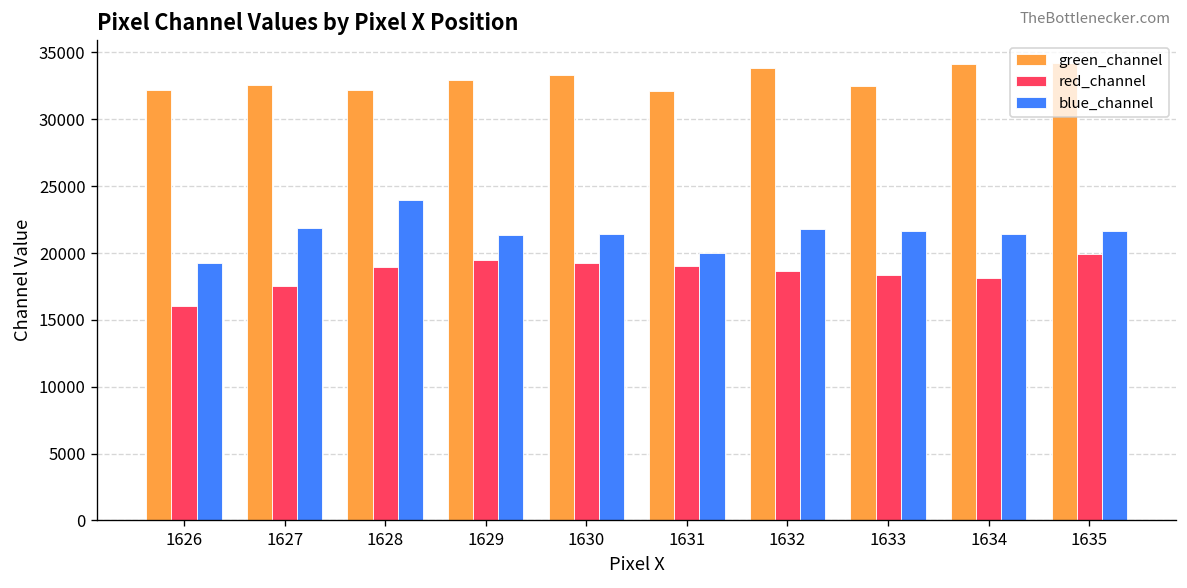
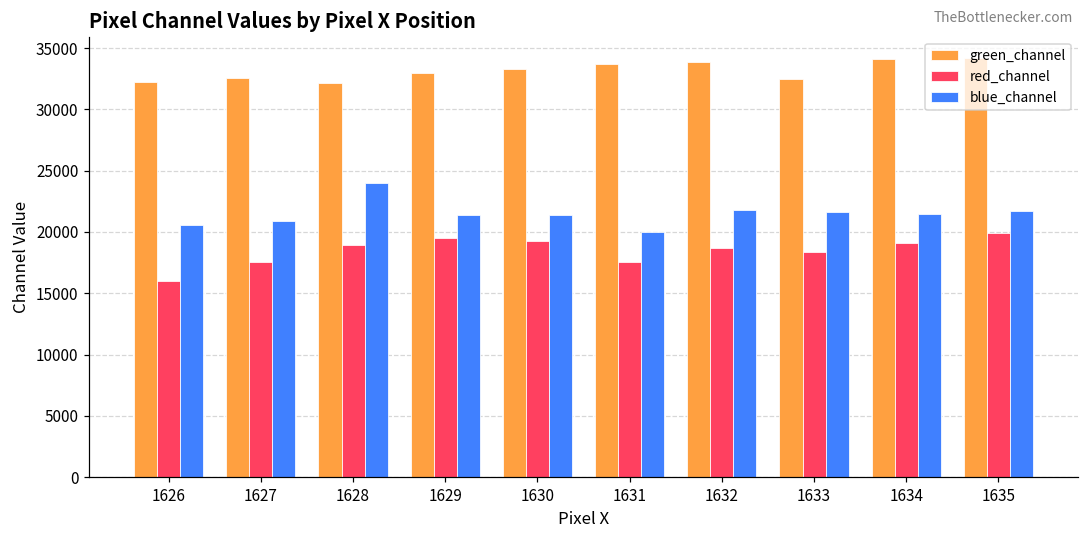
blue_channel, 1626: 19200 -> 20500
blue_channel, 1627: 21900 -> 20900
green_channel, 1631: 32100 -> 33700
red_channel, 1631: 19000 -> 17500
red_channel, 1634: 18200 -> 19100
